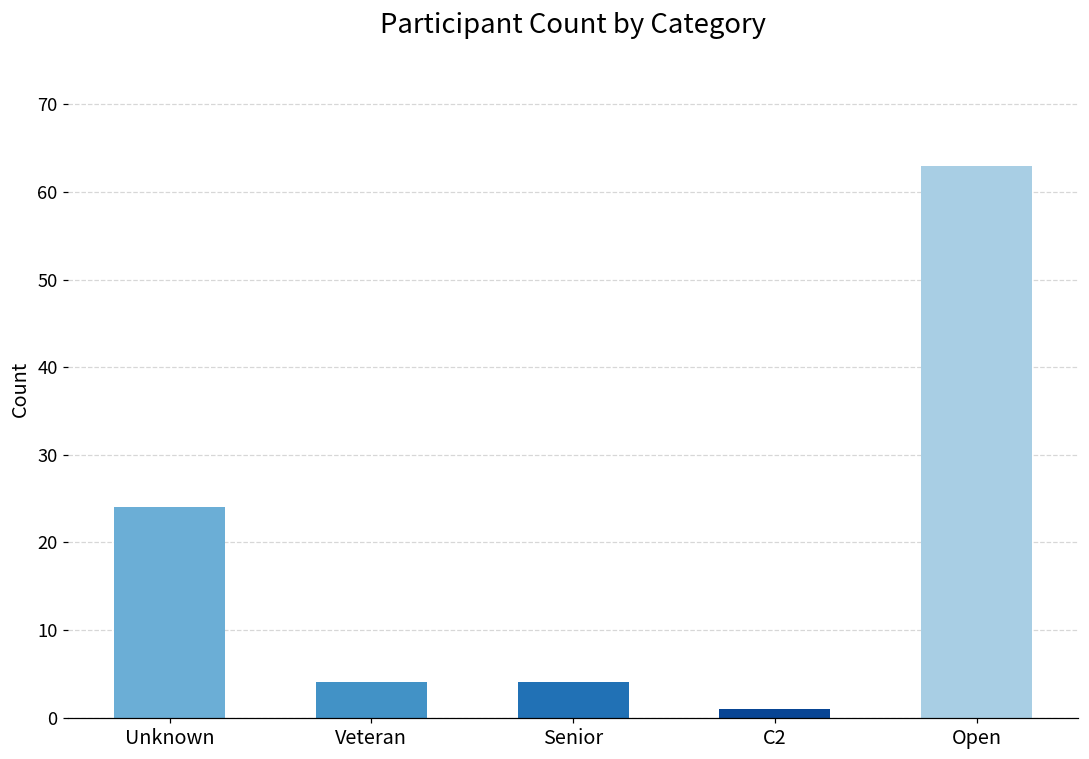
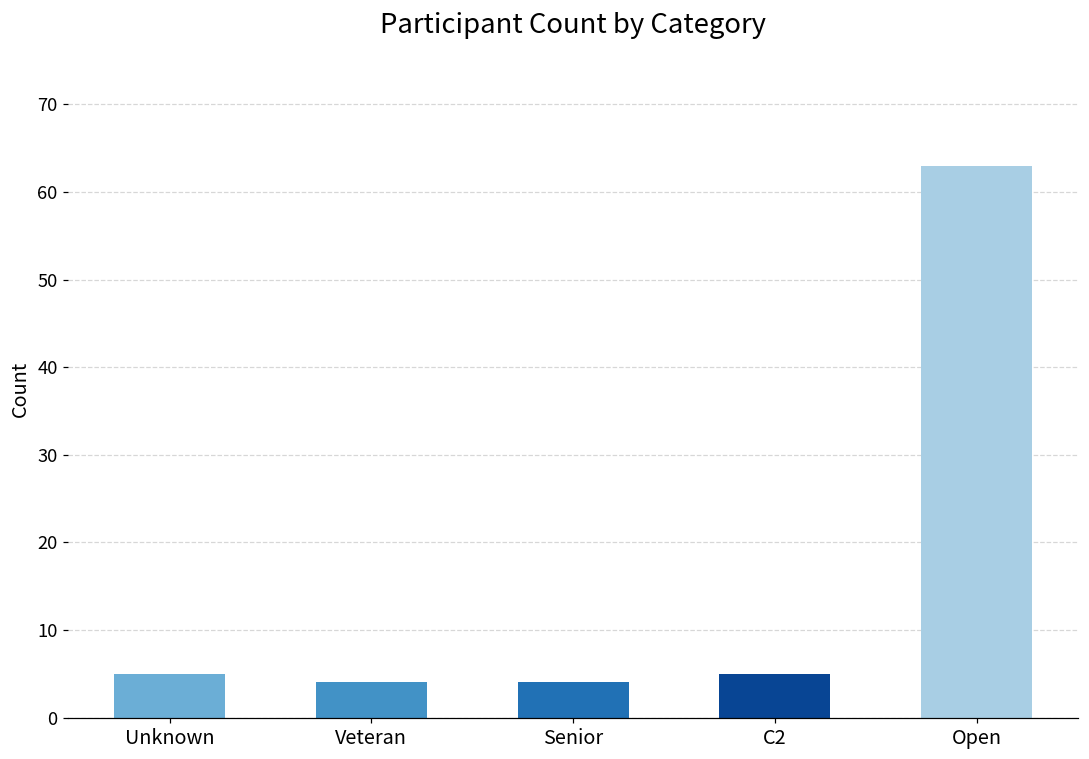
Unknown: 24 -> 5
C2: 1 -> 5
